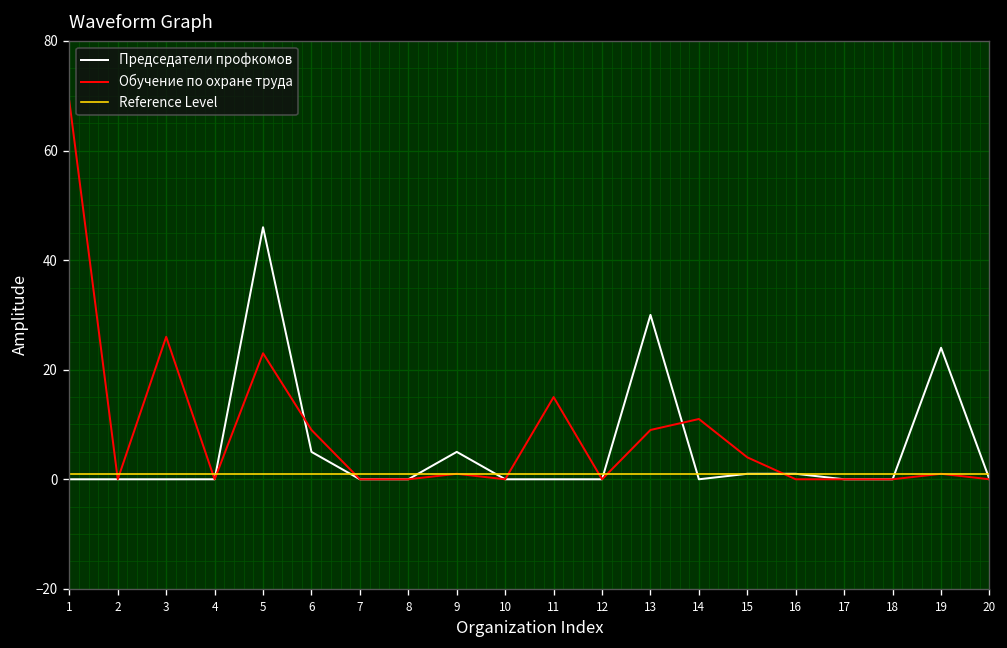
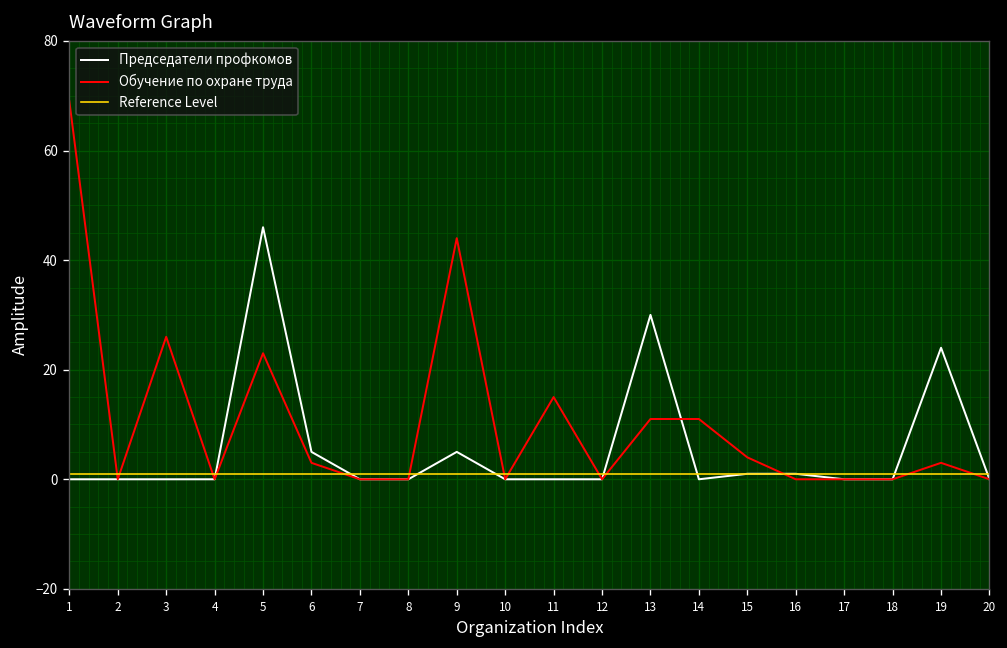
Обучение по охране труда, 6: 9 -> 3
Обучение по охране труда, 9: 1 -> 44
Обучение по охране труда, 13: 9 -> 11
Обучение по охране труда, 19: 1 -> 3
